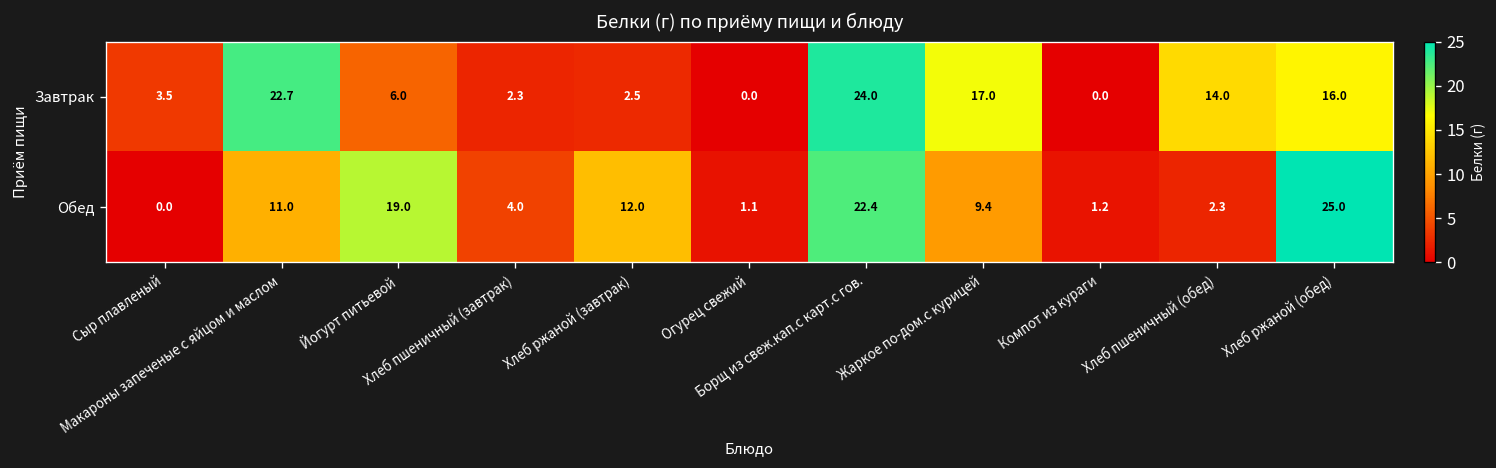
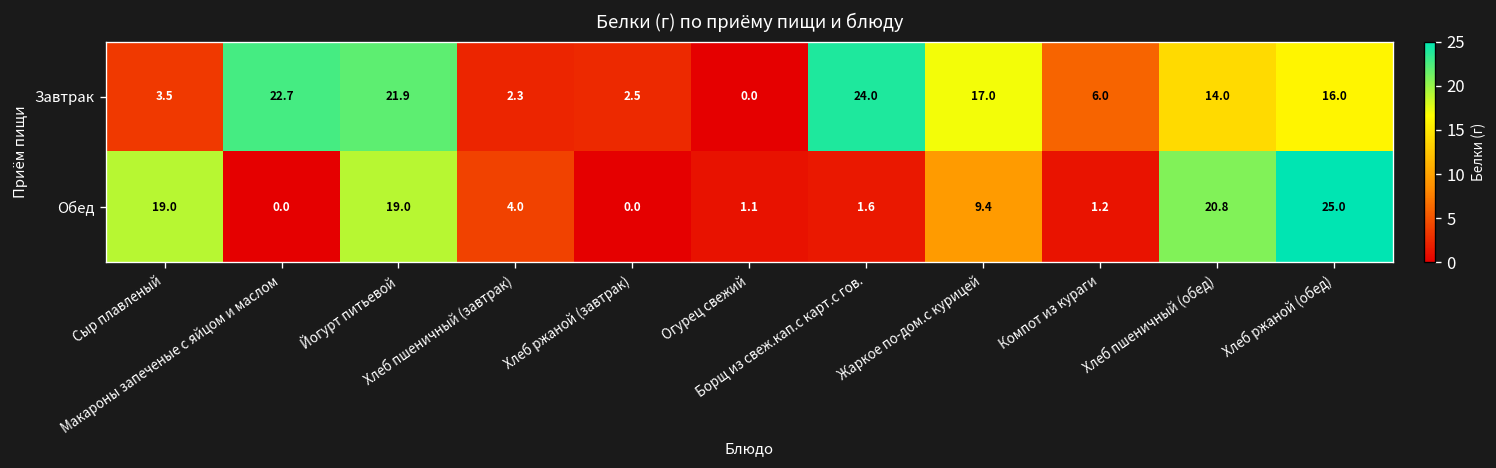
Завтрак, Йогурт питьевой: 6.0 -> 21.9
Завтрак, Компот из кураги: 0.0 -> 6.0
Обед, Сыр плавленый: 0.0 -> 19.0
Обед, Макароны запеченые с яйцом и маслом: 11.0 -> 0.0
Обед, Хлеб ржаной (завтрак): 12.0 -> 0.0
Обед, Борщ из свеж.кап.с карт.с гов.: 22.4 -> 1.6
Обед, Хлеб пшеничный (обед): 2.3 -> 20.8
